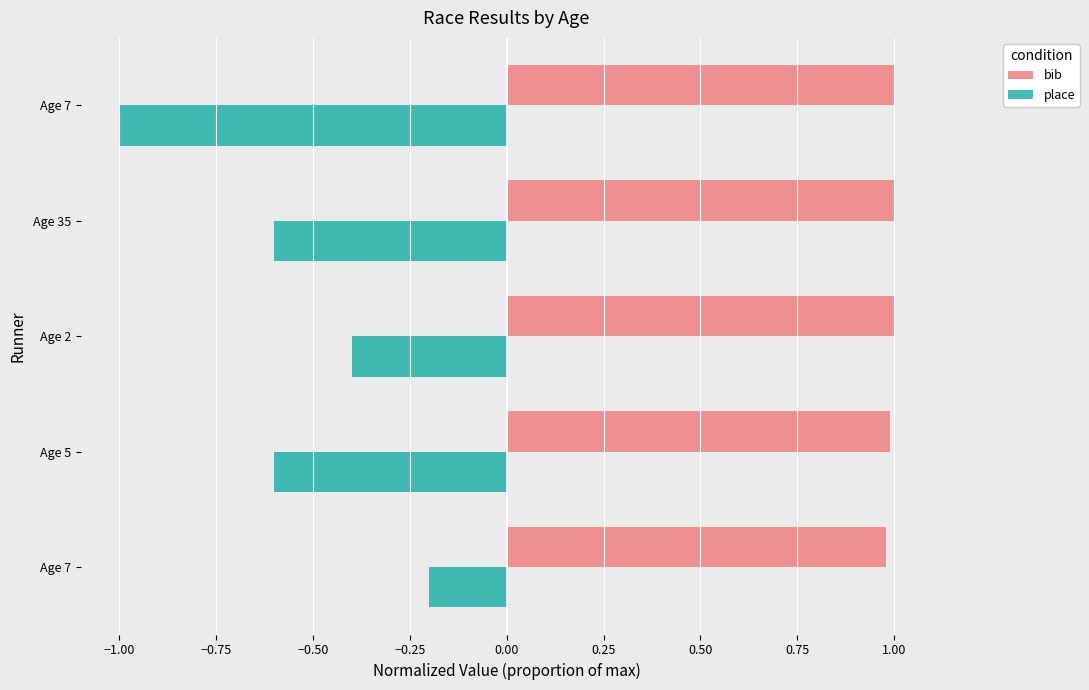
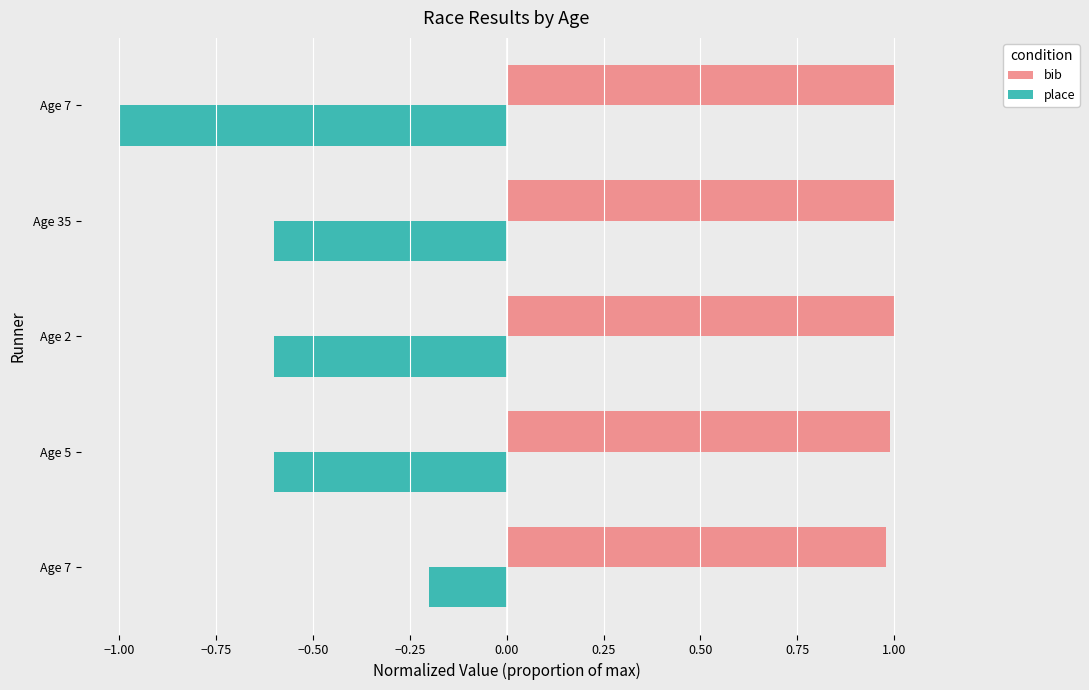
place, Age 2: -0.40 -> -0.60
